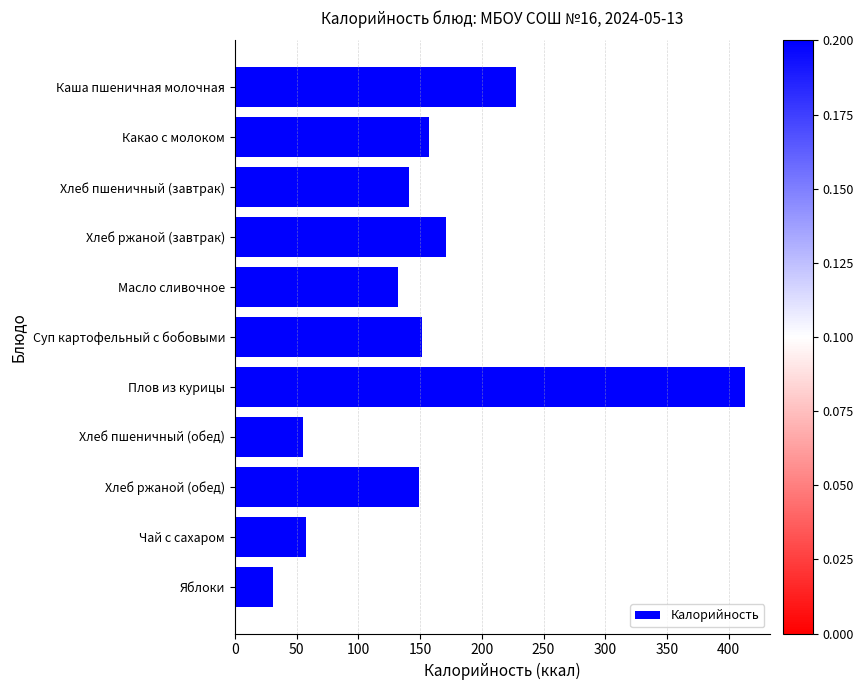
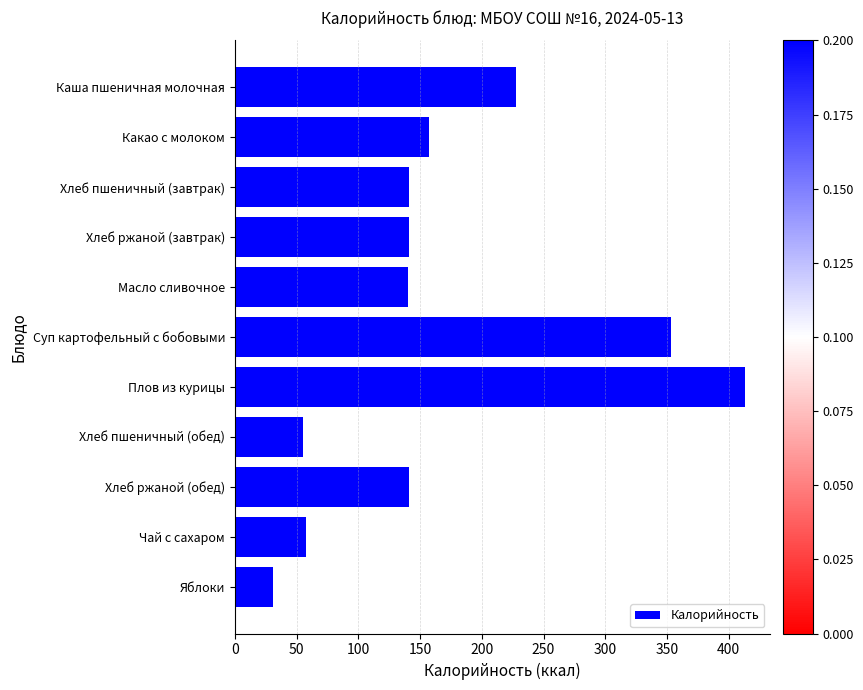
Хлеб ржаной (завтрак): 171 -> 141
Масло сливочное: 132 -> 140
Суп картофельный с бобовыми: 152 -> 353
Хлеб ржаной (обед): 149 -> 141
